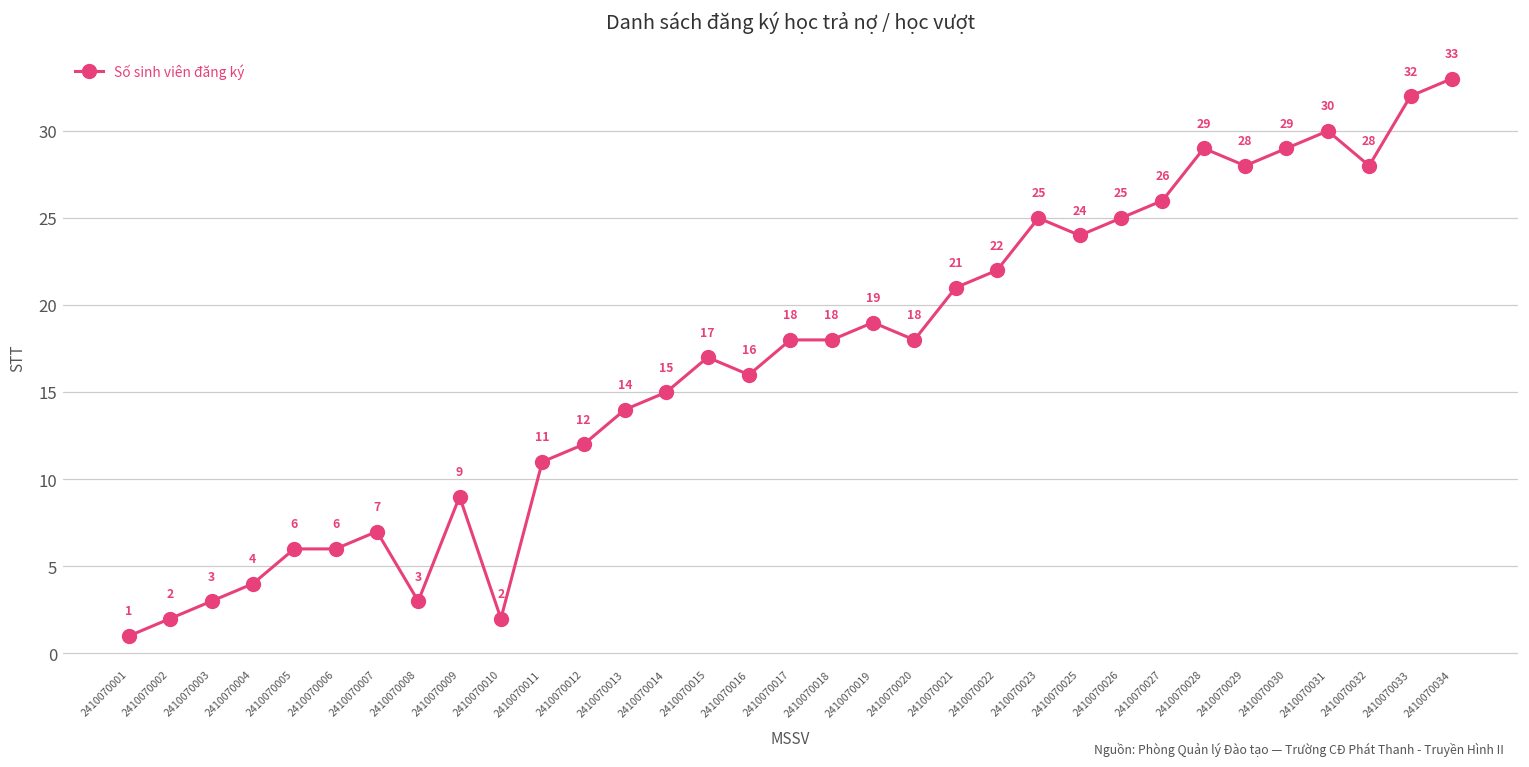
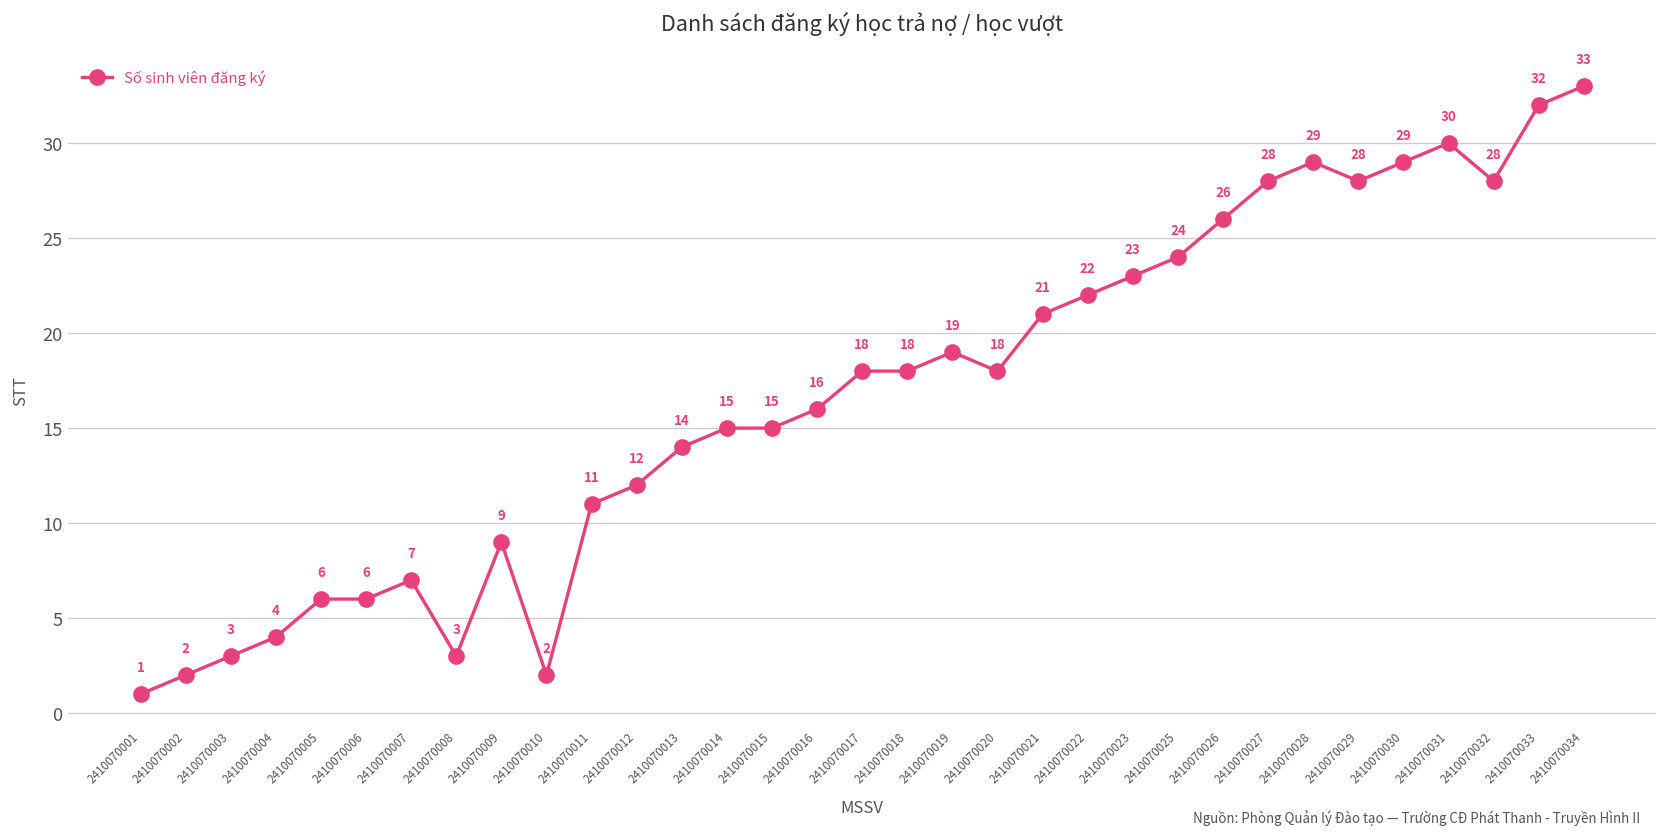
2410070015: 17 -> 15
2410070023: 25 -> 23
2410070026: 25 -> 26
2410070027: 26 -> 28
